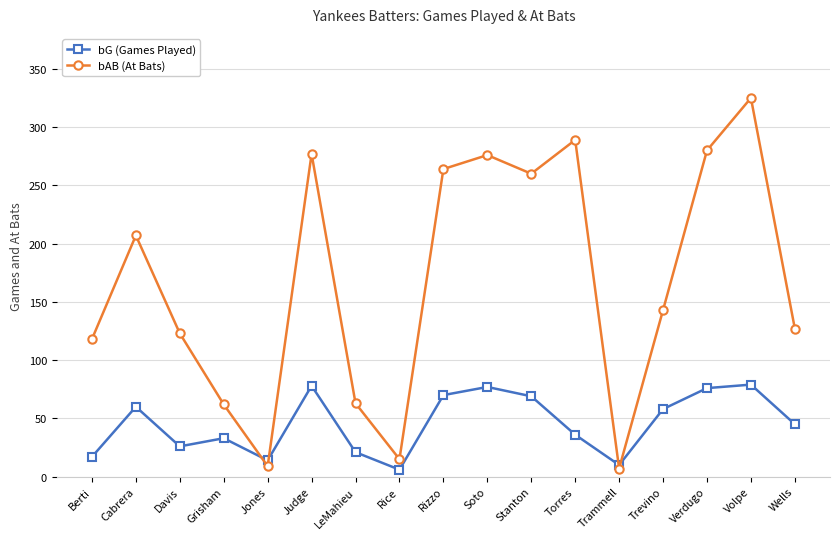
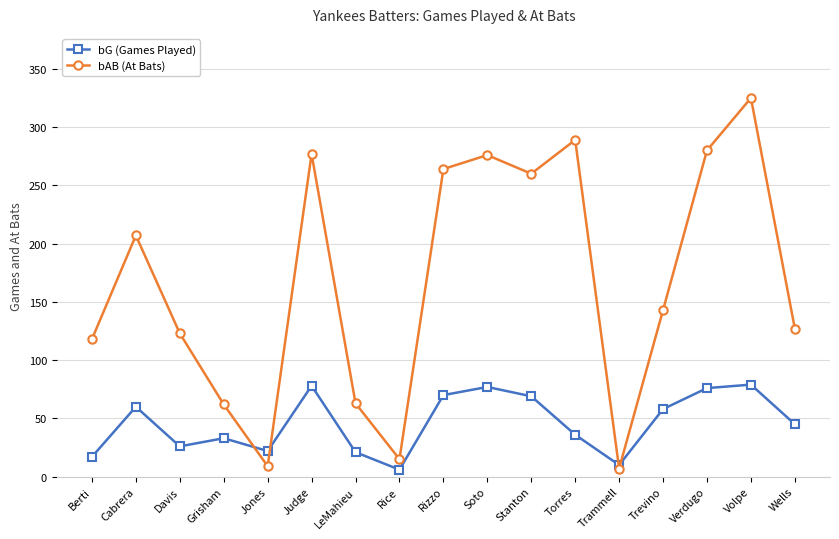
bG (Games Played), Jones: 14 -> 22
